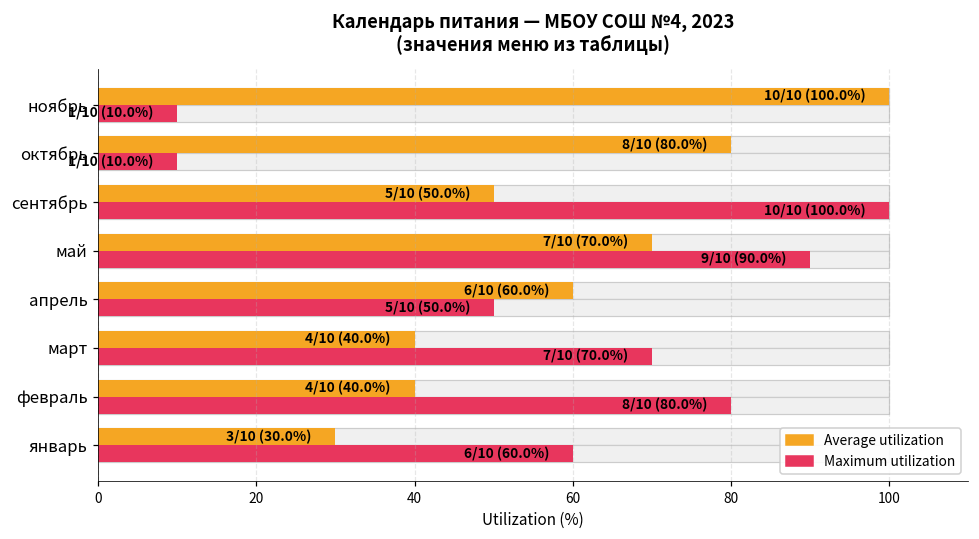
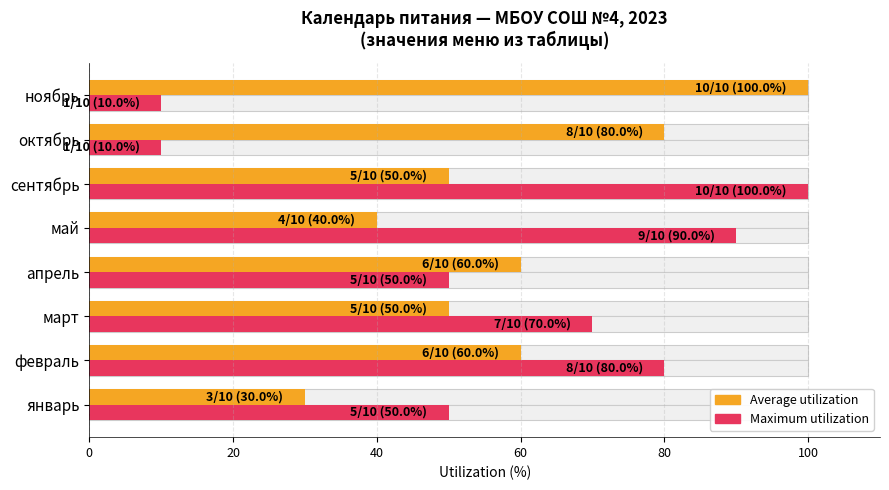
Average utilization, май: 7/10 (70.0%) -> 4/10 (40.0%)
Average utilization, март: 4/10 (40.0%) -> 5/10 (50.0%)
Average utilization, февраль: 4/10 (40.0%) -> 6/10 (60.0%)
Maximum utilization, январь: 6/10 (60.0%) -> 5/10 (50.0%)
